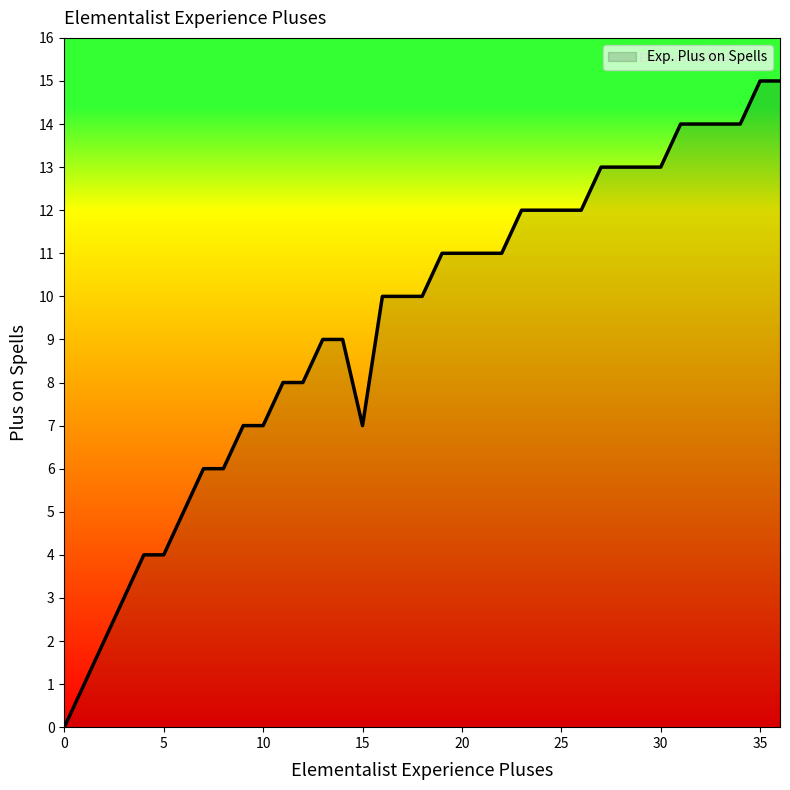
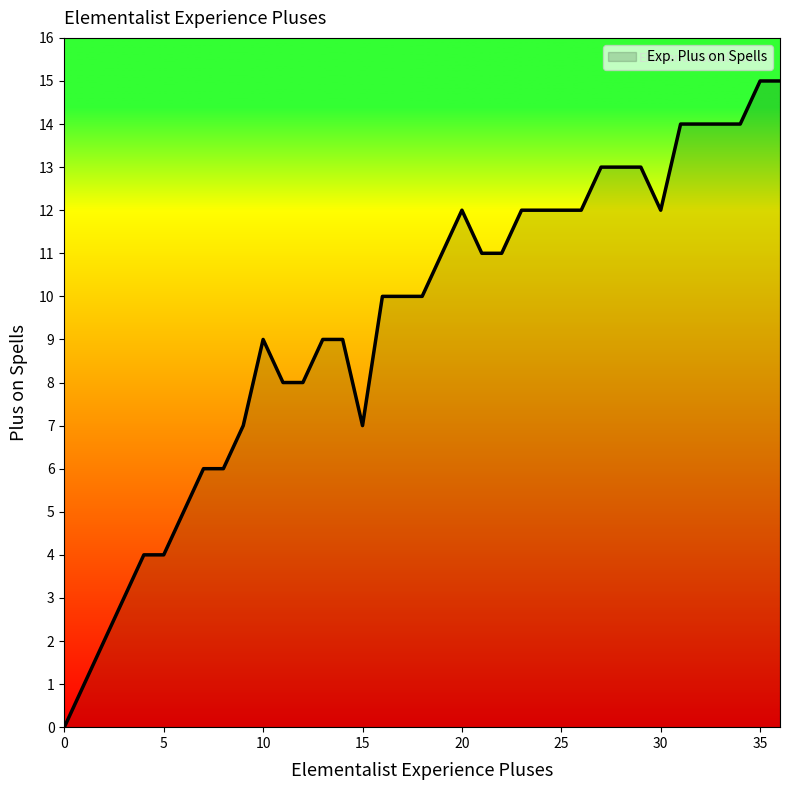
10: 7 -> 9
20: 11 -> 12
30: 13 -> 12
